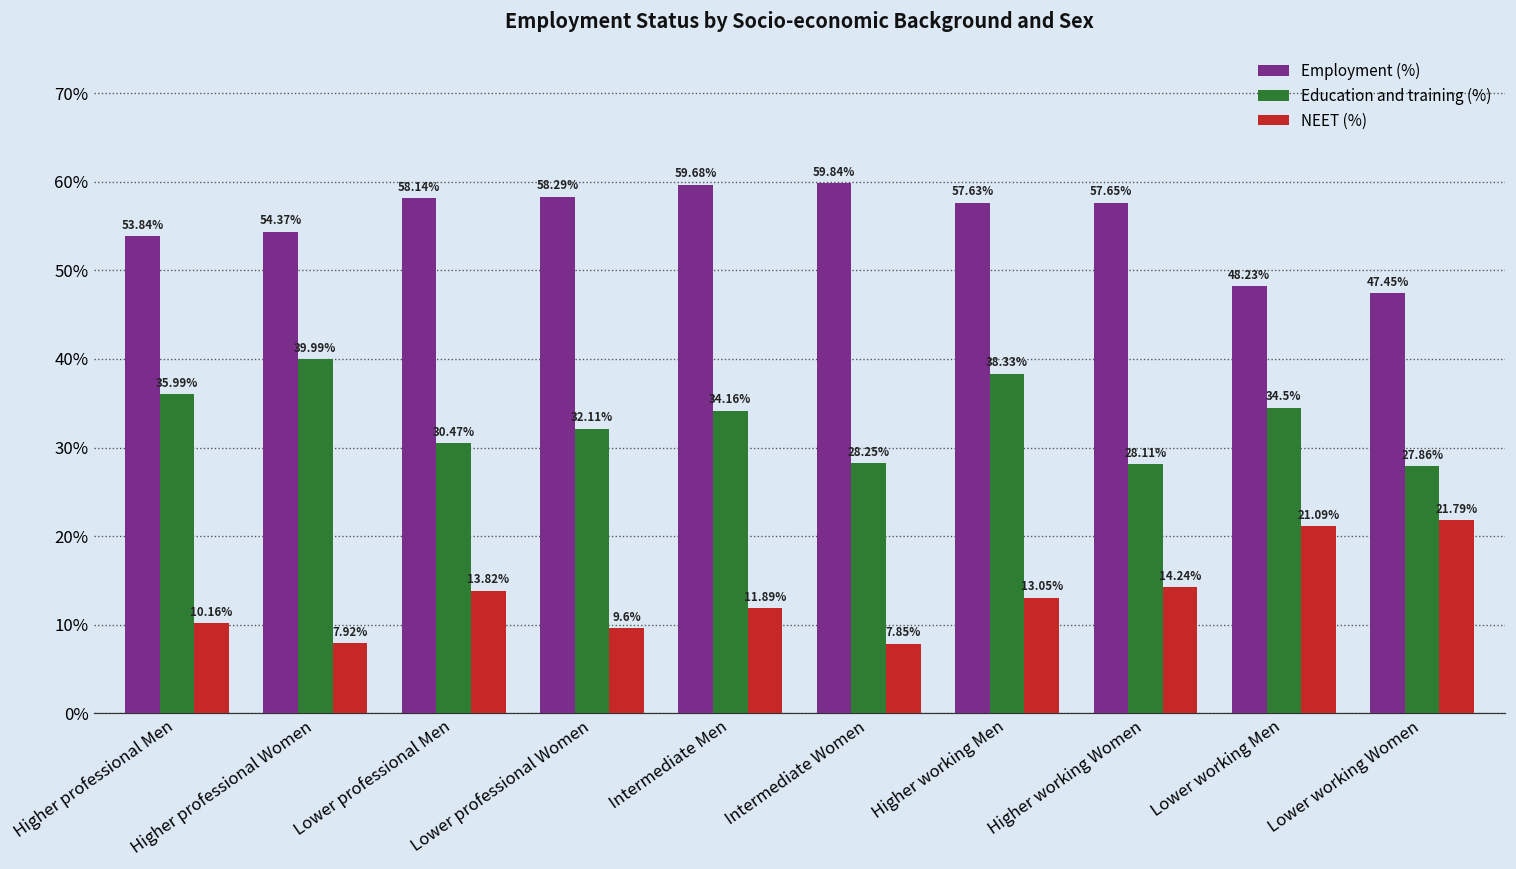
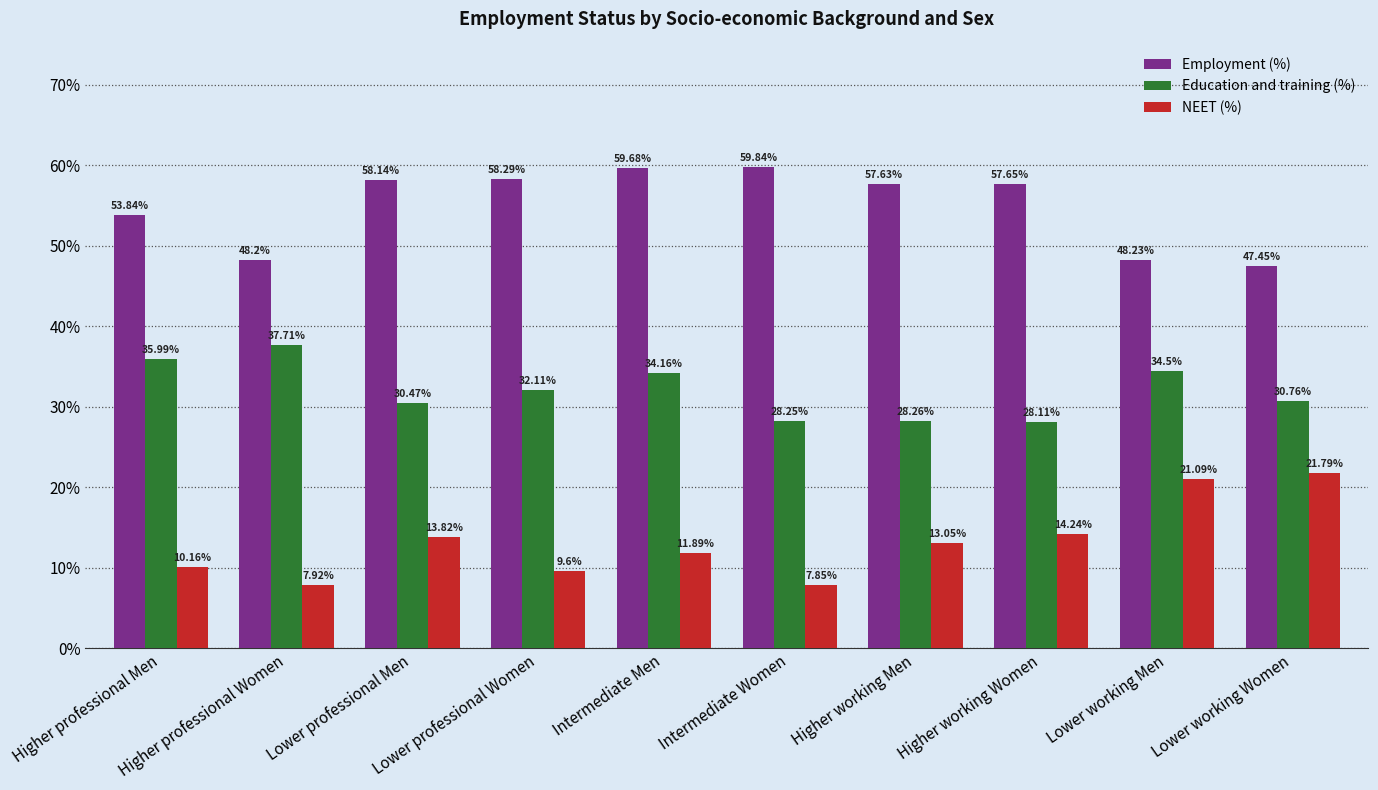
Employment (%), Higher professional Women: 54.37% -> 48.2%
Education and training (%), Higher professional Women: 39.99% -> 37.71%
Education and training (%), Higher working Men: 38.33% -> 28.26%
Education and training (%), Lower working Women: 27.86% -> 30.76%
